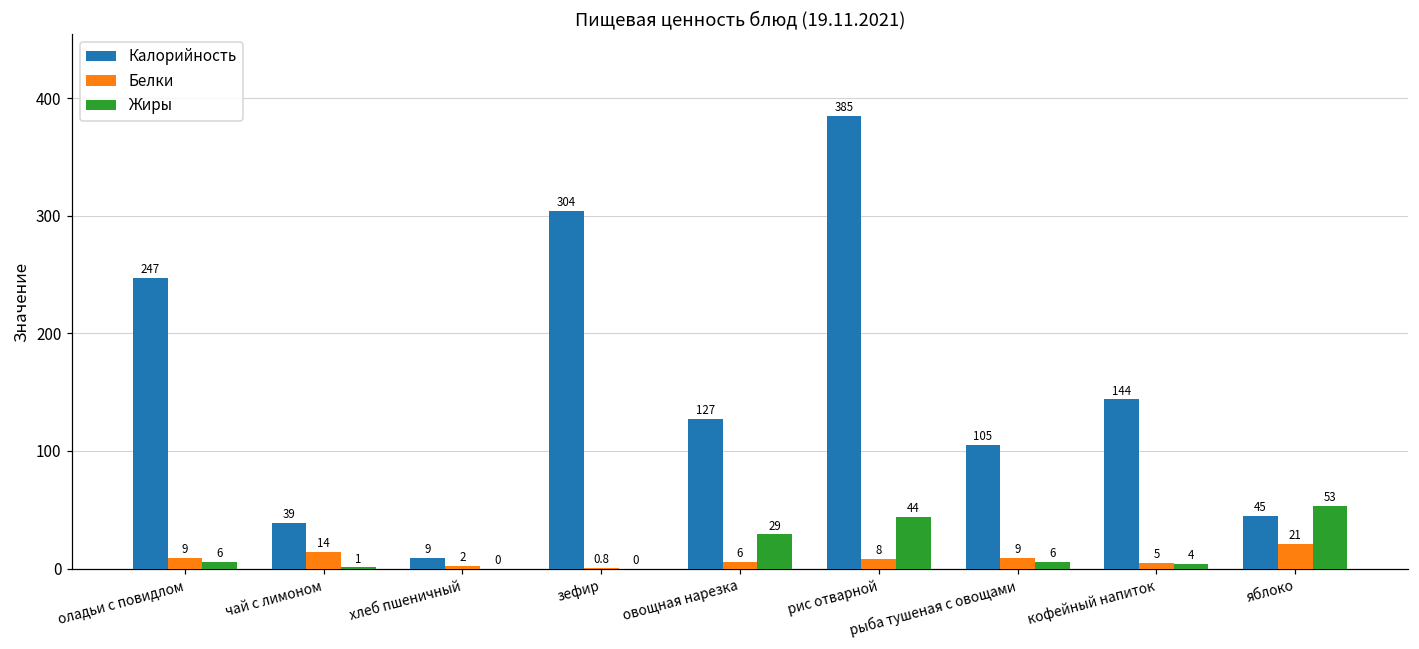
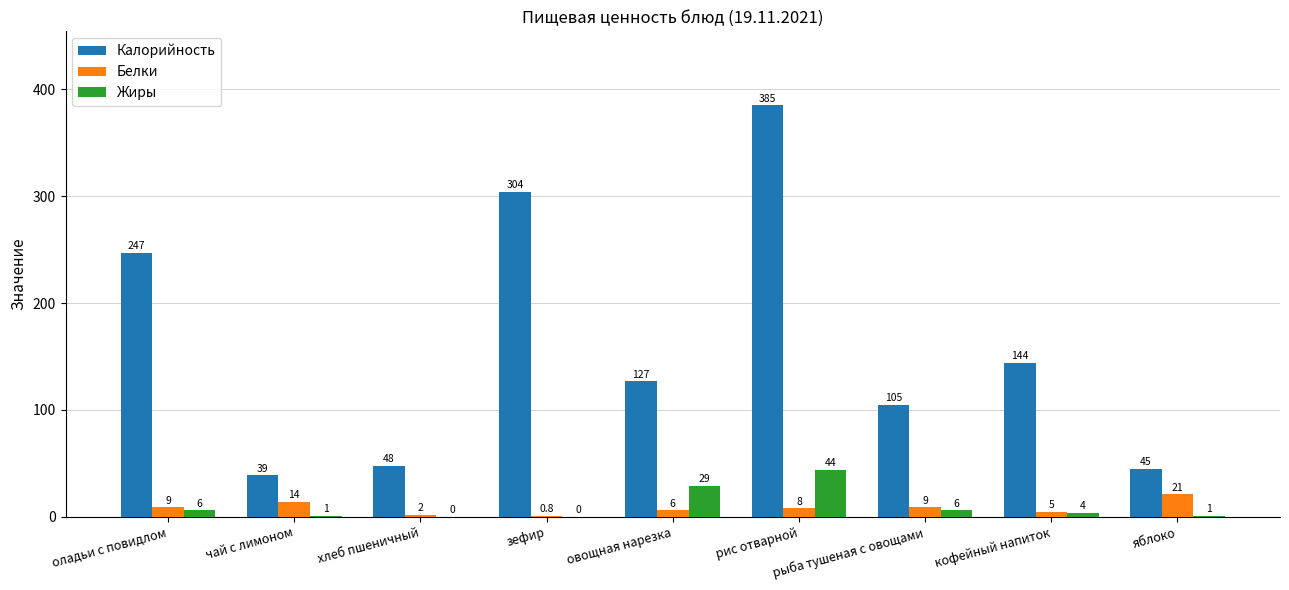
Калорийность, хлеб пшеничный: 9 -> 48
Жиры, яблоко: 53 -> 1
